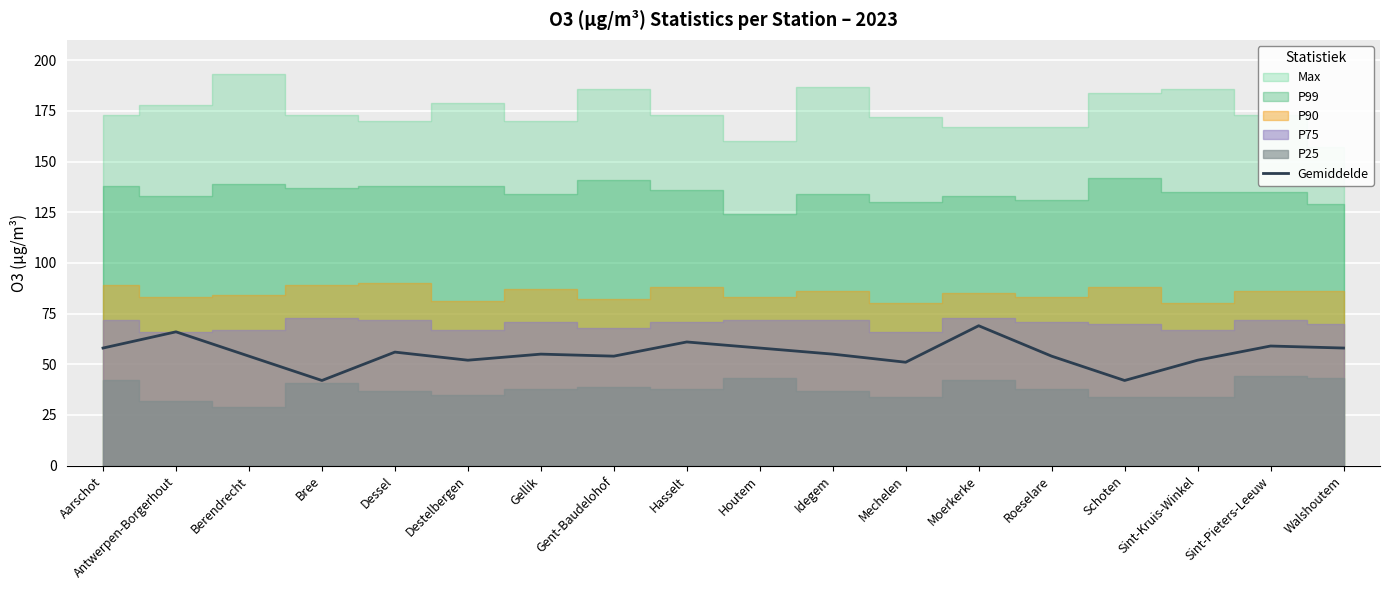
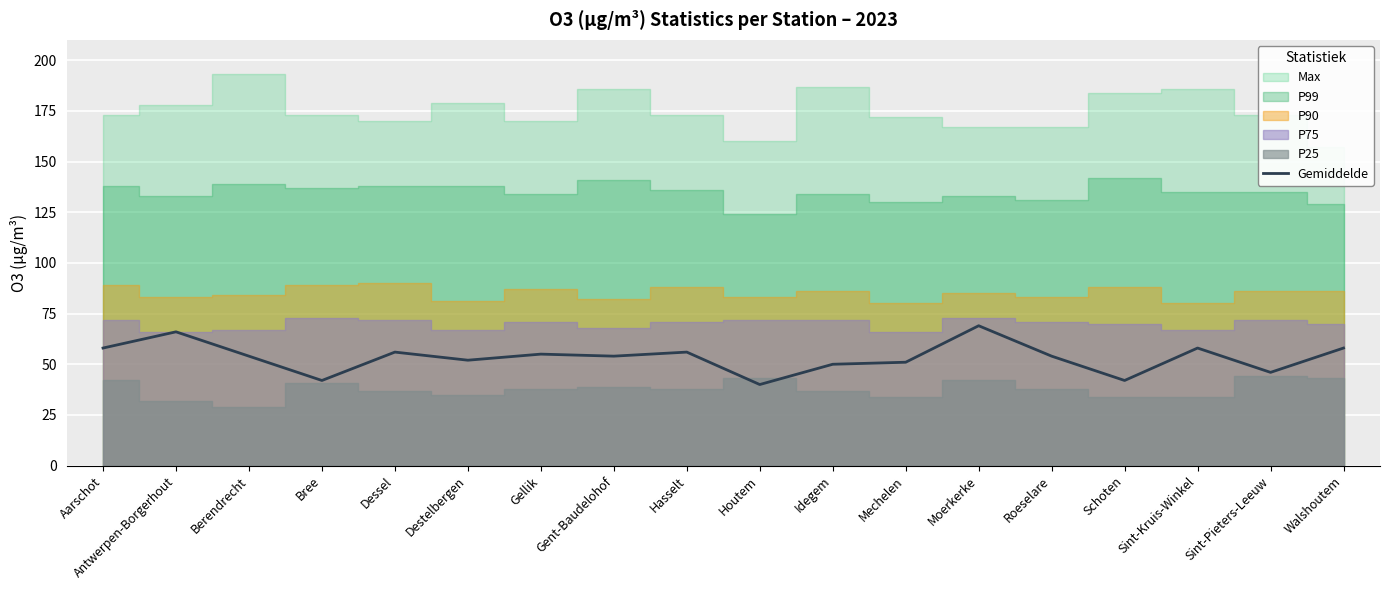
Gemiddelde, Hasselt: 61 -> 56
Gemiddelde, Houtem: 58 -> 40
Gemiddelde, Idegem: 55 -> 50
Gemiddelde, Sint-Kruis-Winkel: 52 -> 58
Gemiddelde, Sint-Pieters-Leeuw: 59 -> 46
